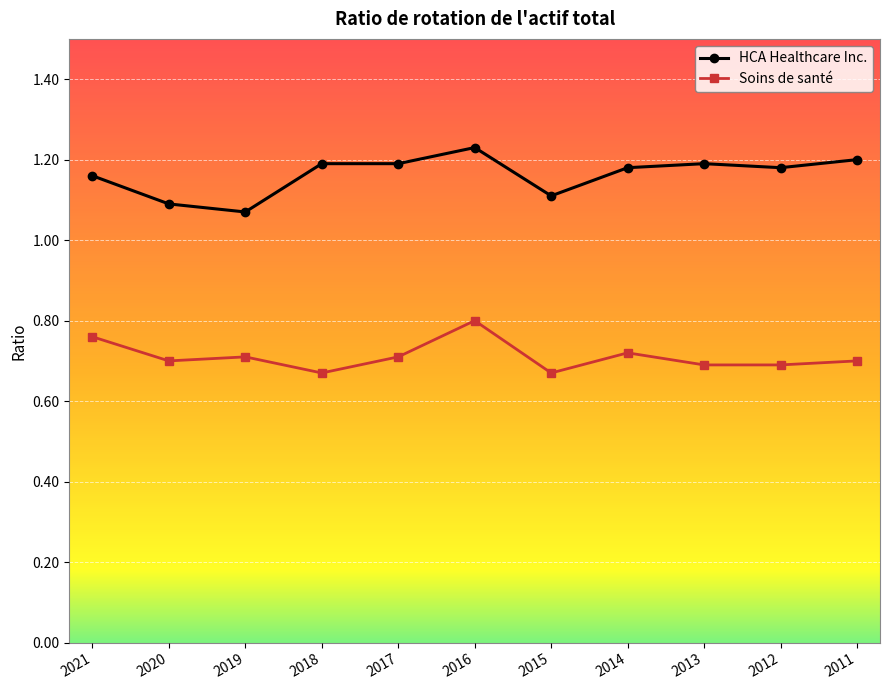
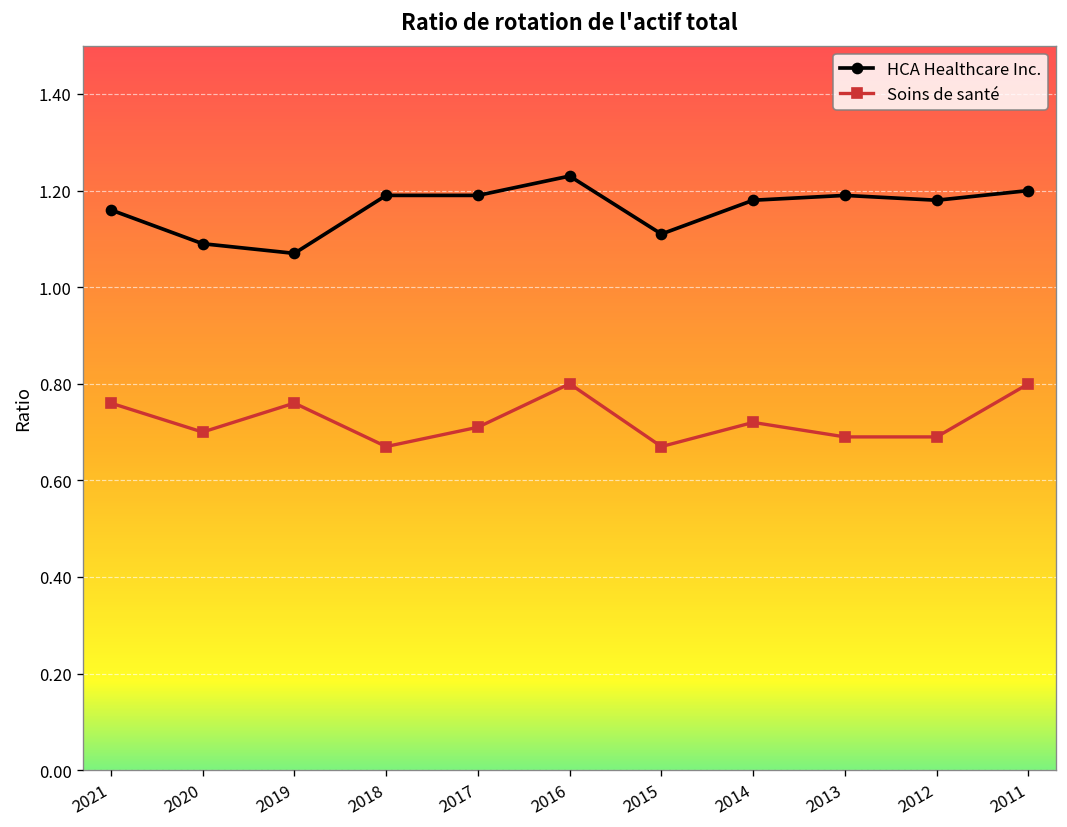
Soins de santé, 2019: 0.71 -> 0.76
Soins de santé, 2011: 0.7 -> 0.8
